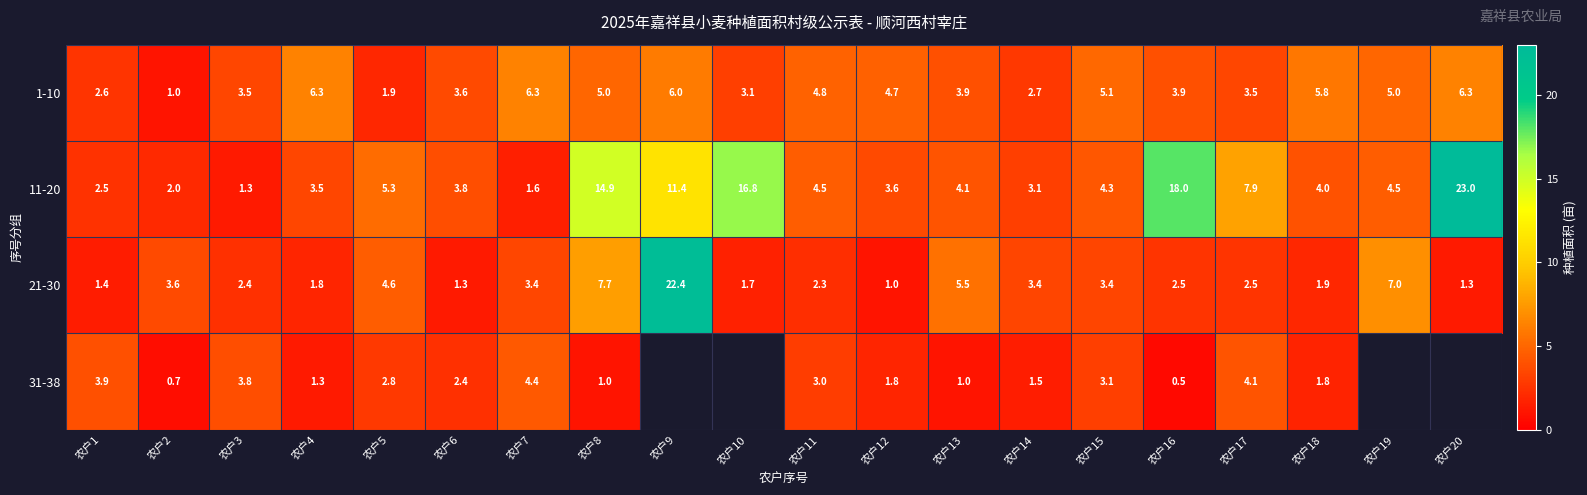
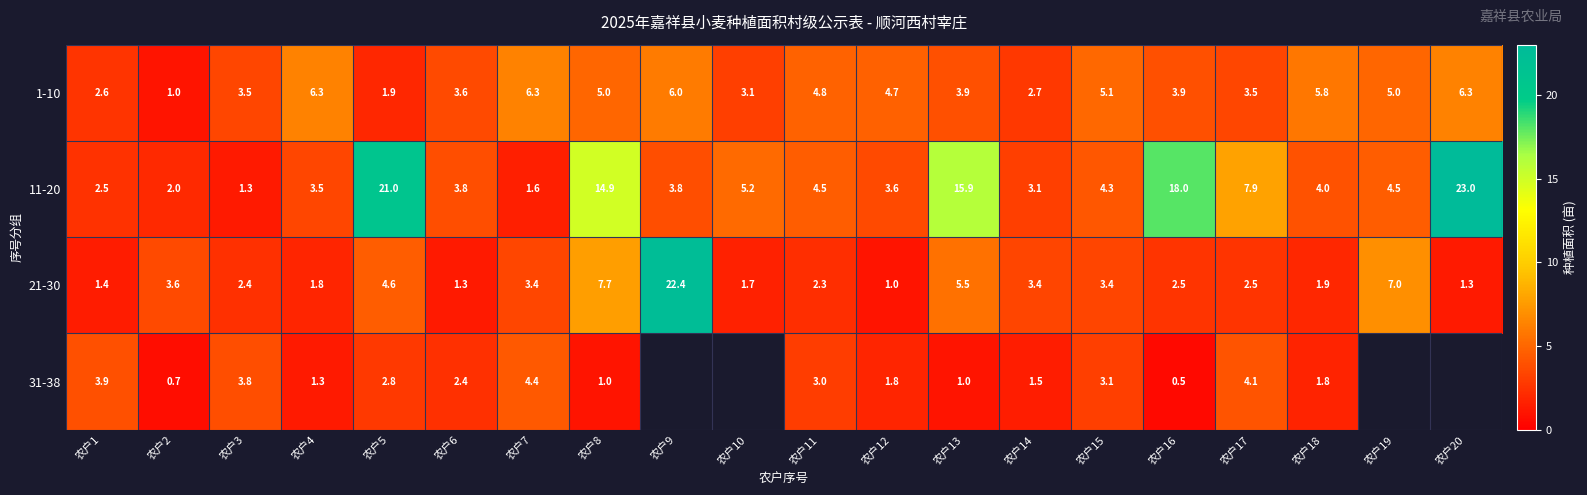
11-20, 农户5: 5.3 -> 21.0
11-20, 农户9: 11.4 -> 3.8
11-20, 农户10: 16.8 -> 5.2
11-20, 农户13: 4.1 -> 15.9
